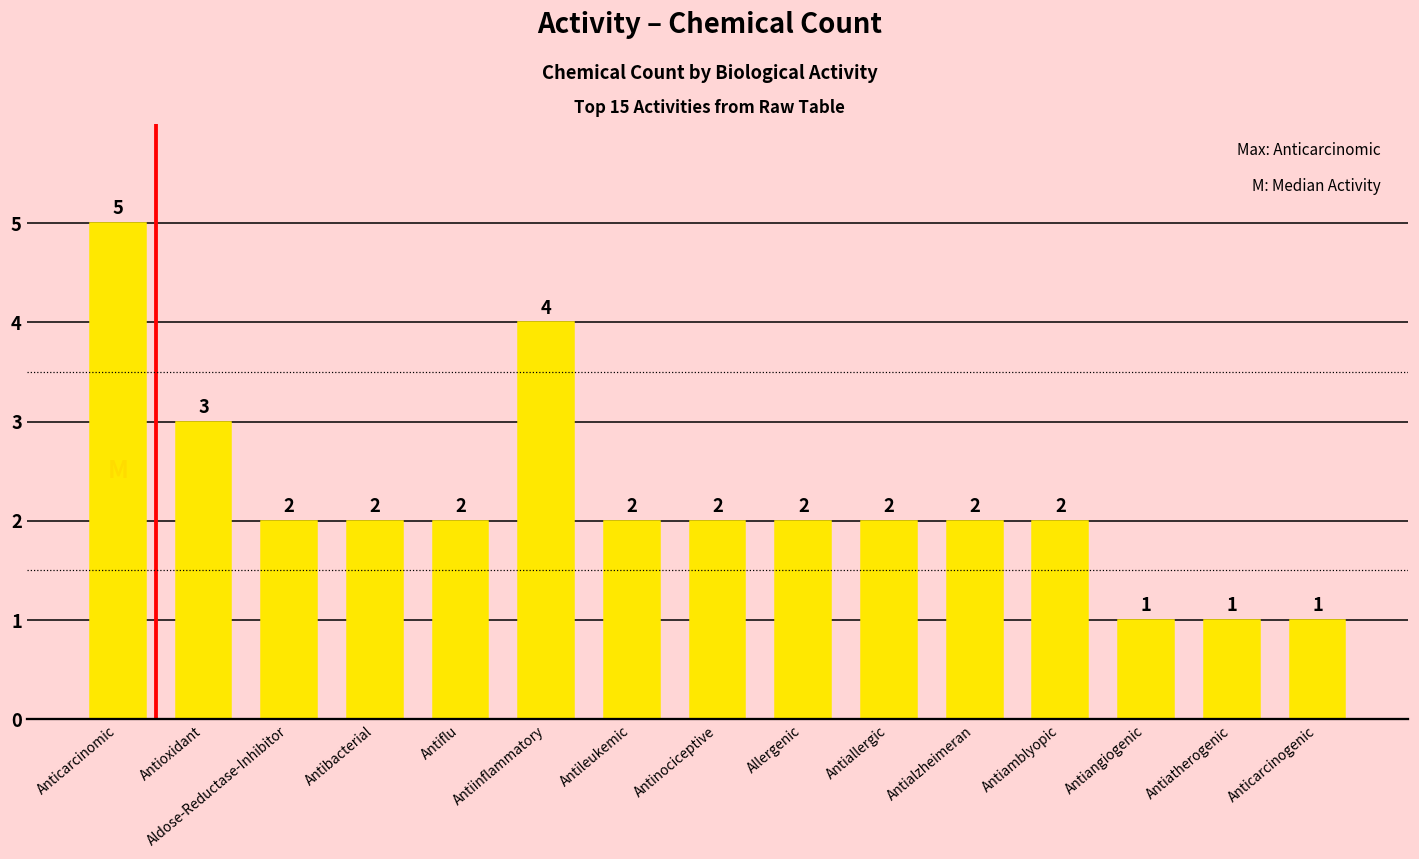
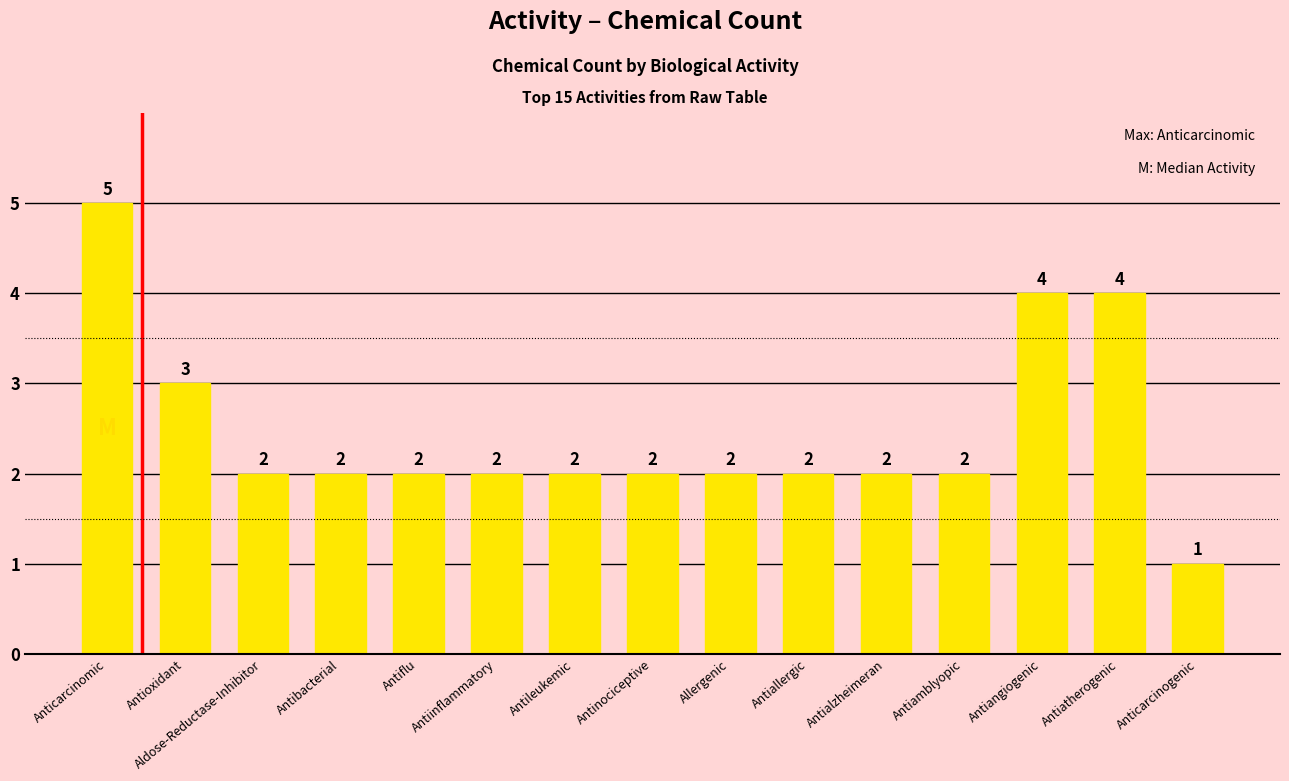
Antiinflammatory: 4 -> 2
Antiangiogenic: 1 -> 4
Antiatherogenic: 1 -> 4
